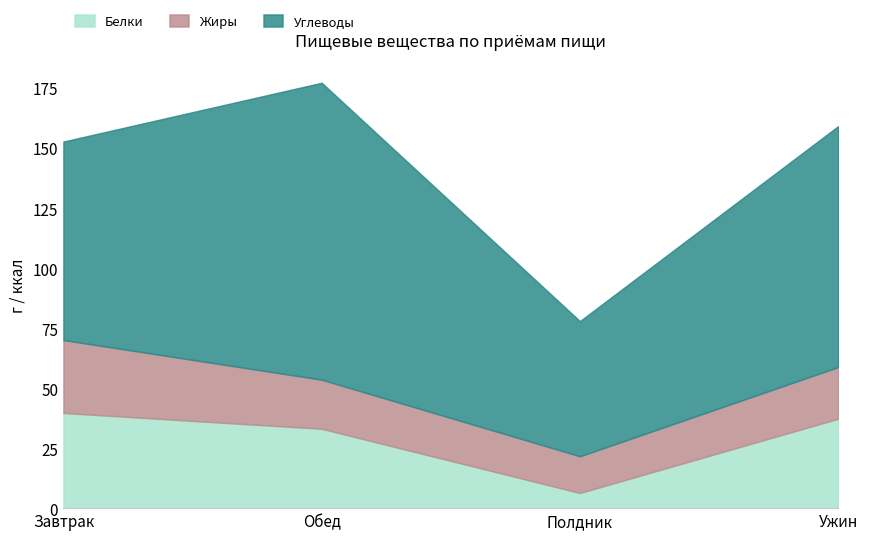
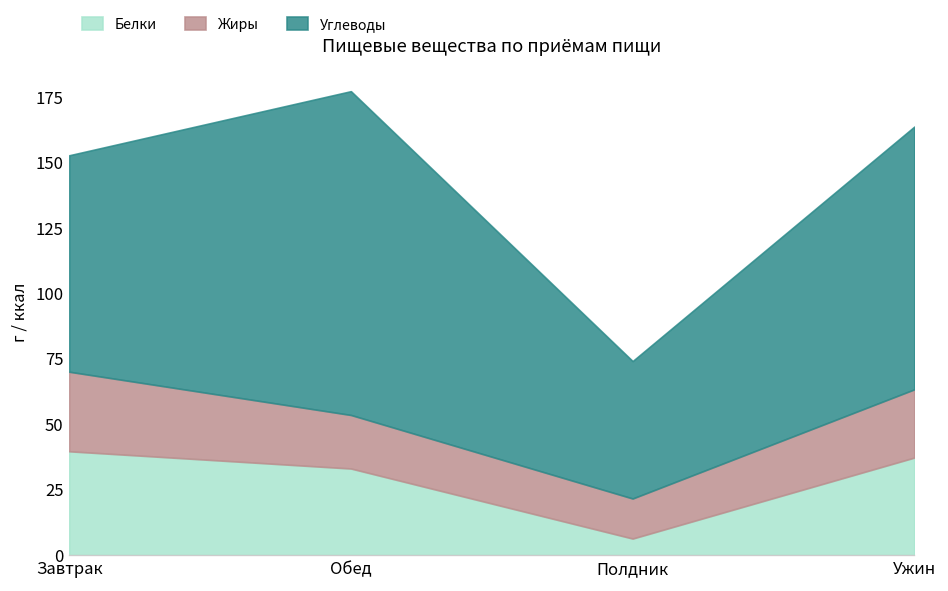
Углеводы, Полдник: 56 -> 52
Жиры, Ужин: 22 -> 26
